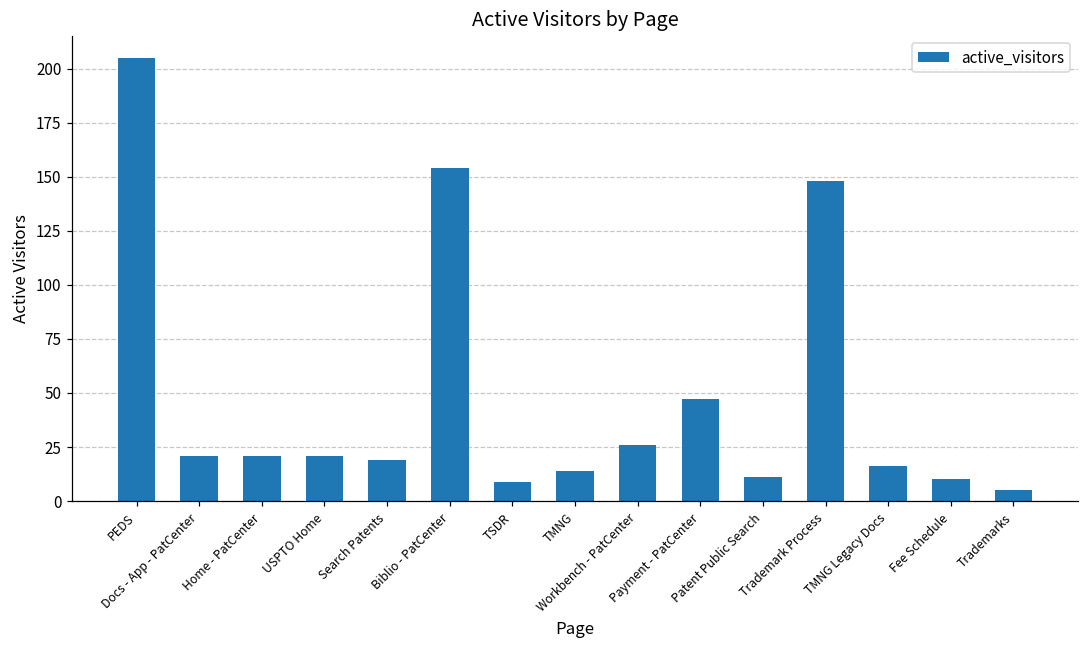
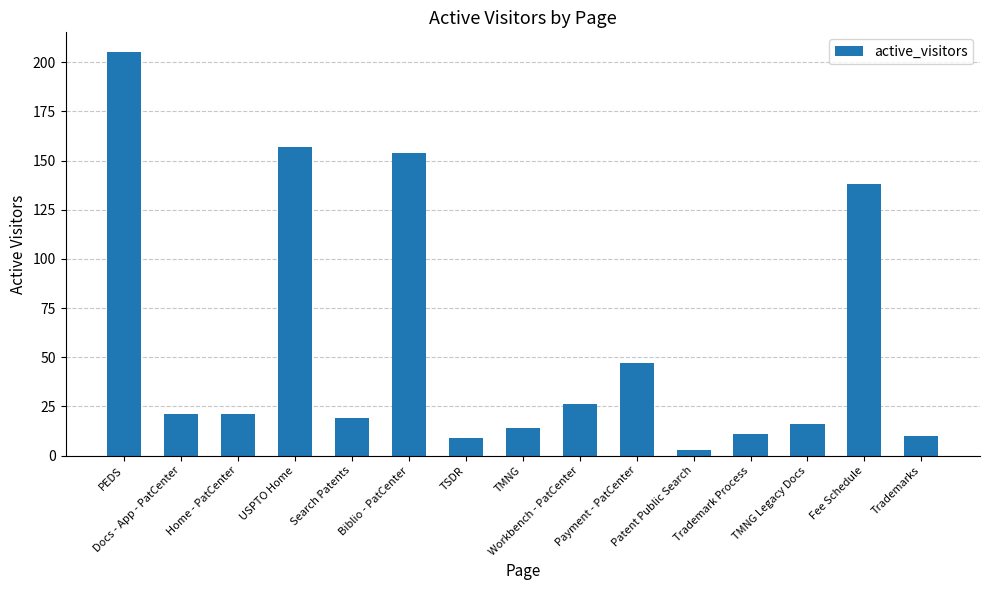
USPTO Home: 21 -> 157
Patent Public Search: 11 -> 3
Trademark Process: 148 -> 11
Fee Schedule: 10 -> 138
Trademarks: 5 -> 10
